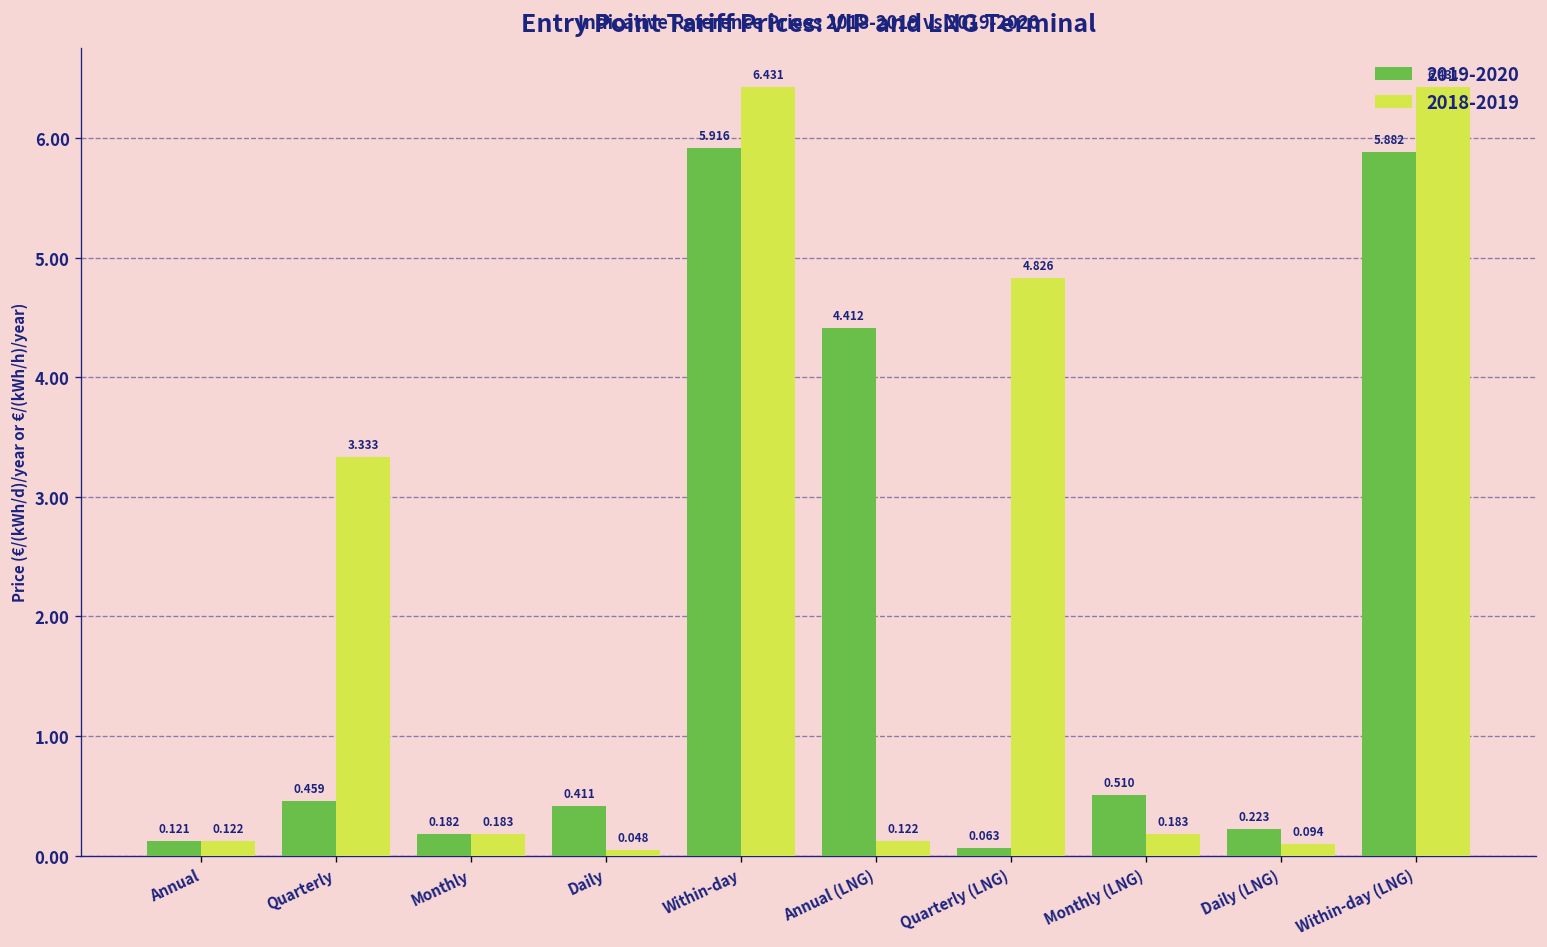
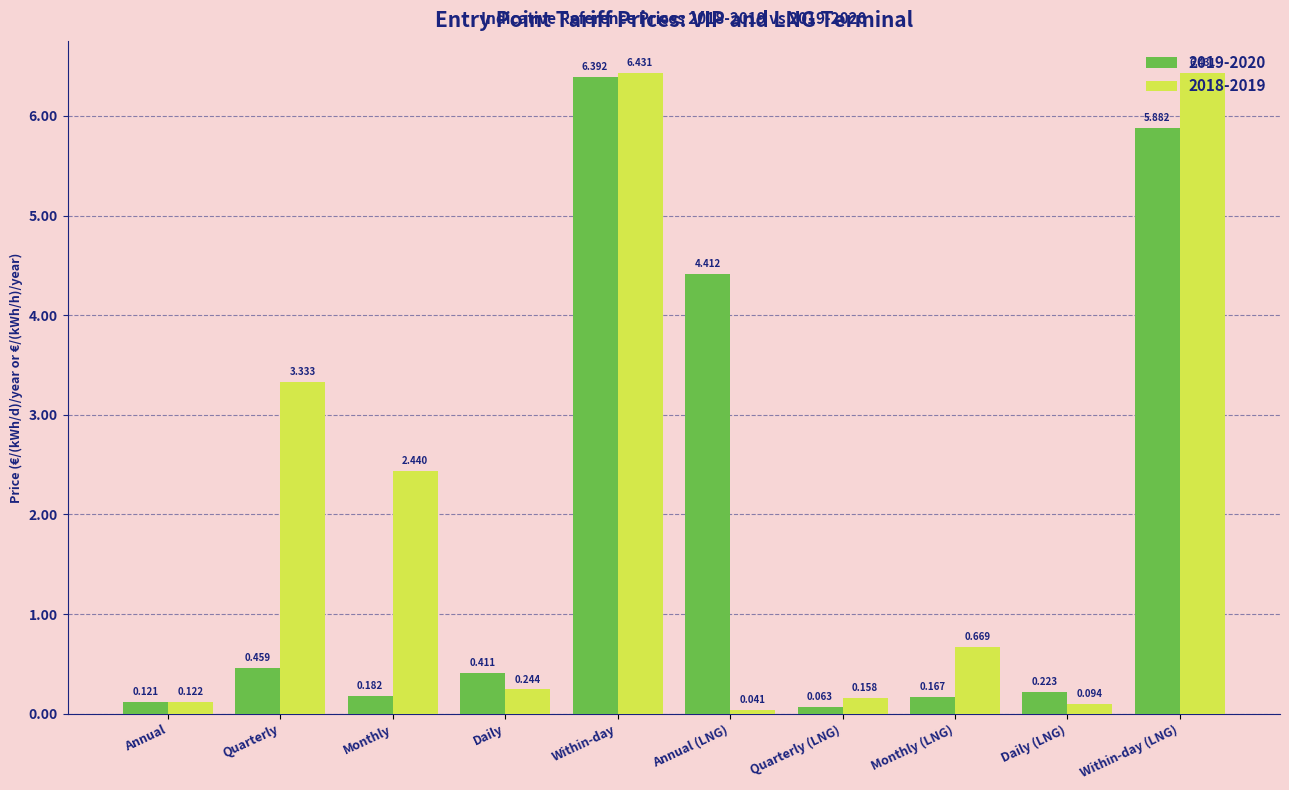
2018-2019, Monthly: 0.183 -> 2.440
2018-2019, Daily: 0.048 -> 0.244
2019-2020, Within-day: 5.916 -> 6.392
2018-2019, Annual (LNG): 0.122 -> 0.041
2018-2019, Quarterly (LNG): 4.826 -> 0.158
2019-2020, Monthly (LNG): 0.510 -> 0.167
2018-2019, Monthly (LNG): 0.183 -> 0.669
